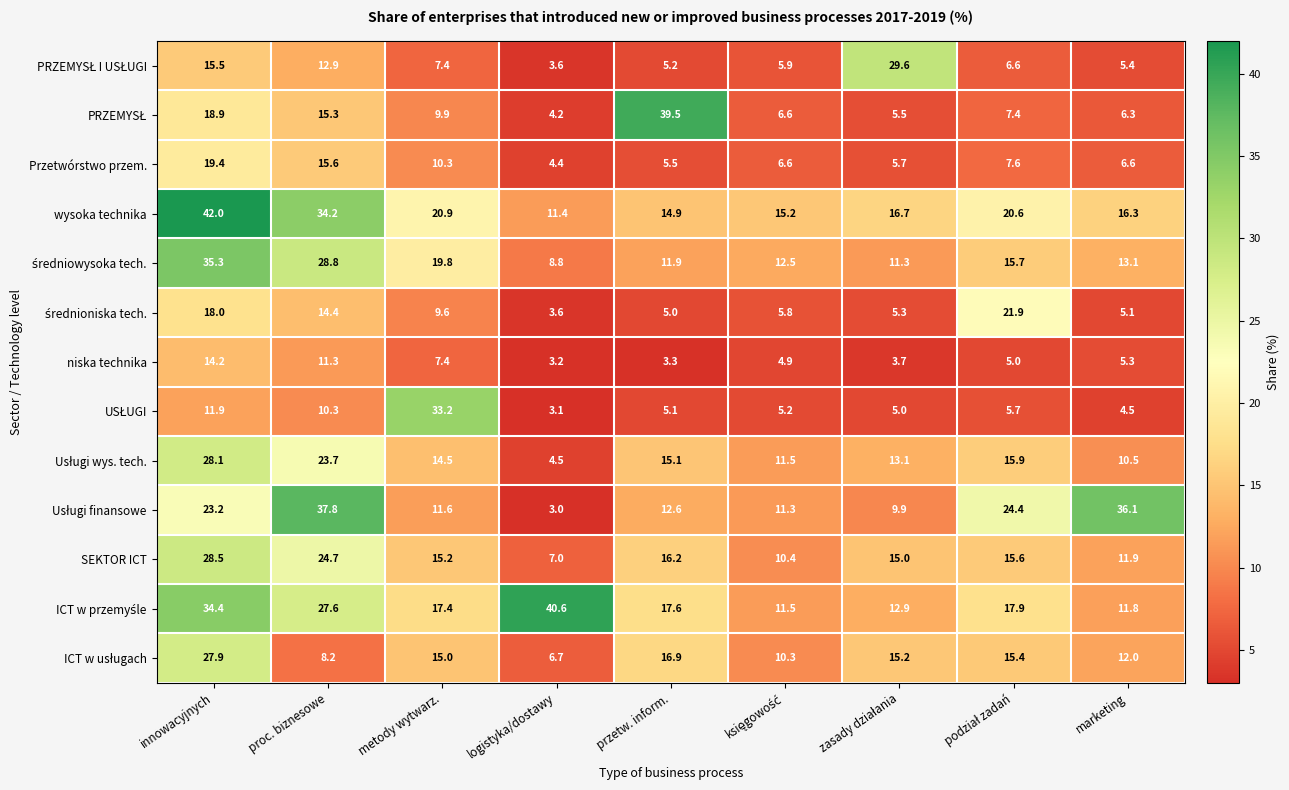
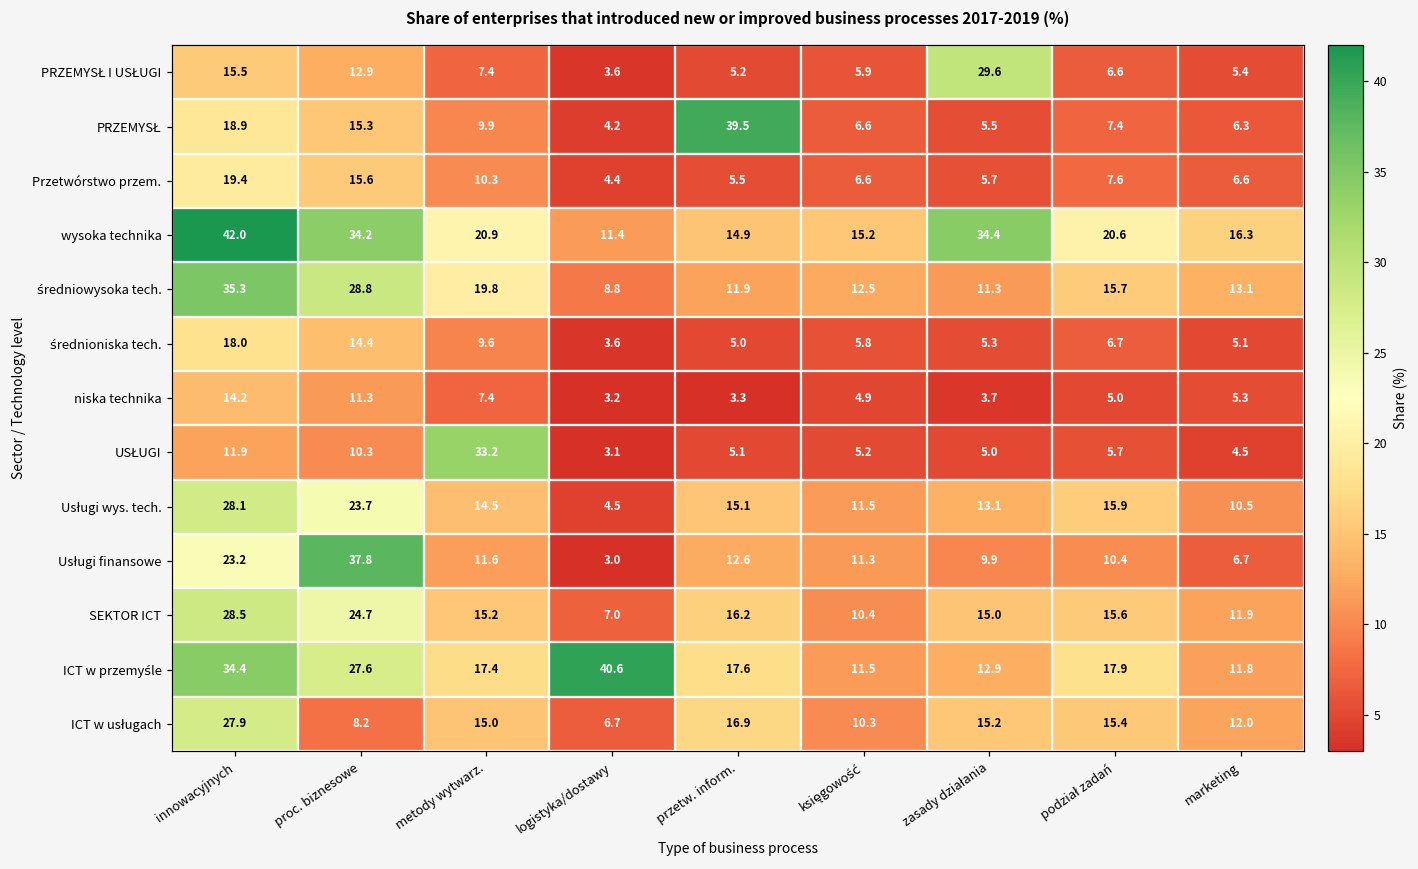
wysoka technika, zasady działania: 16.7 -> 34.4
średnioniska tech., podział zadań: 21.9 -> 6.7
Usługi finansowe, podział zadań: 24.4 -> 10.4
Usługi finansowe, marketing: 36.1 -> 6.7
